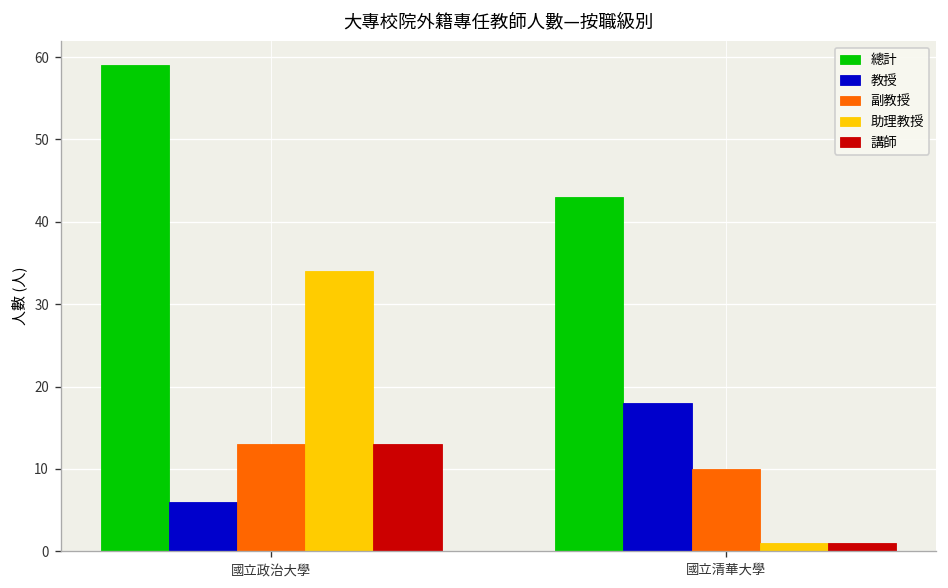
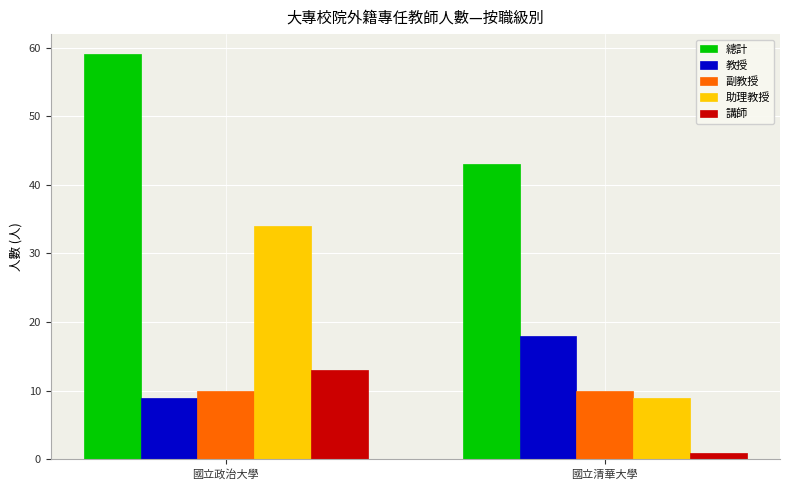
教授, 國立政治大學: 6 -> 9
副教授, 國立政治大學: 13 -> 10
助理教授, 國立清華大學: 1 -> 9
